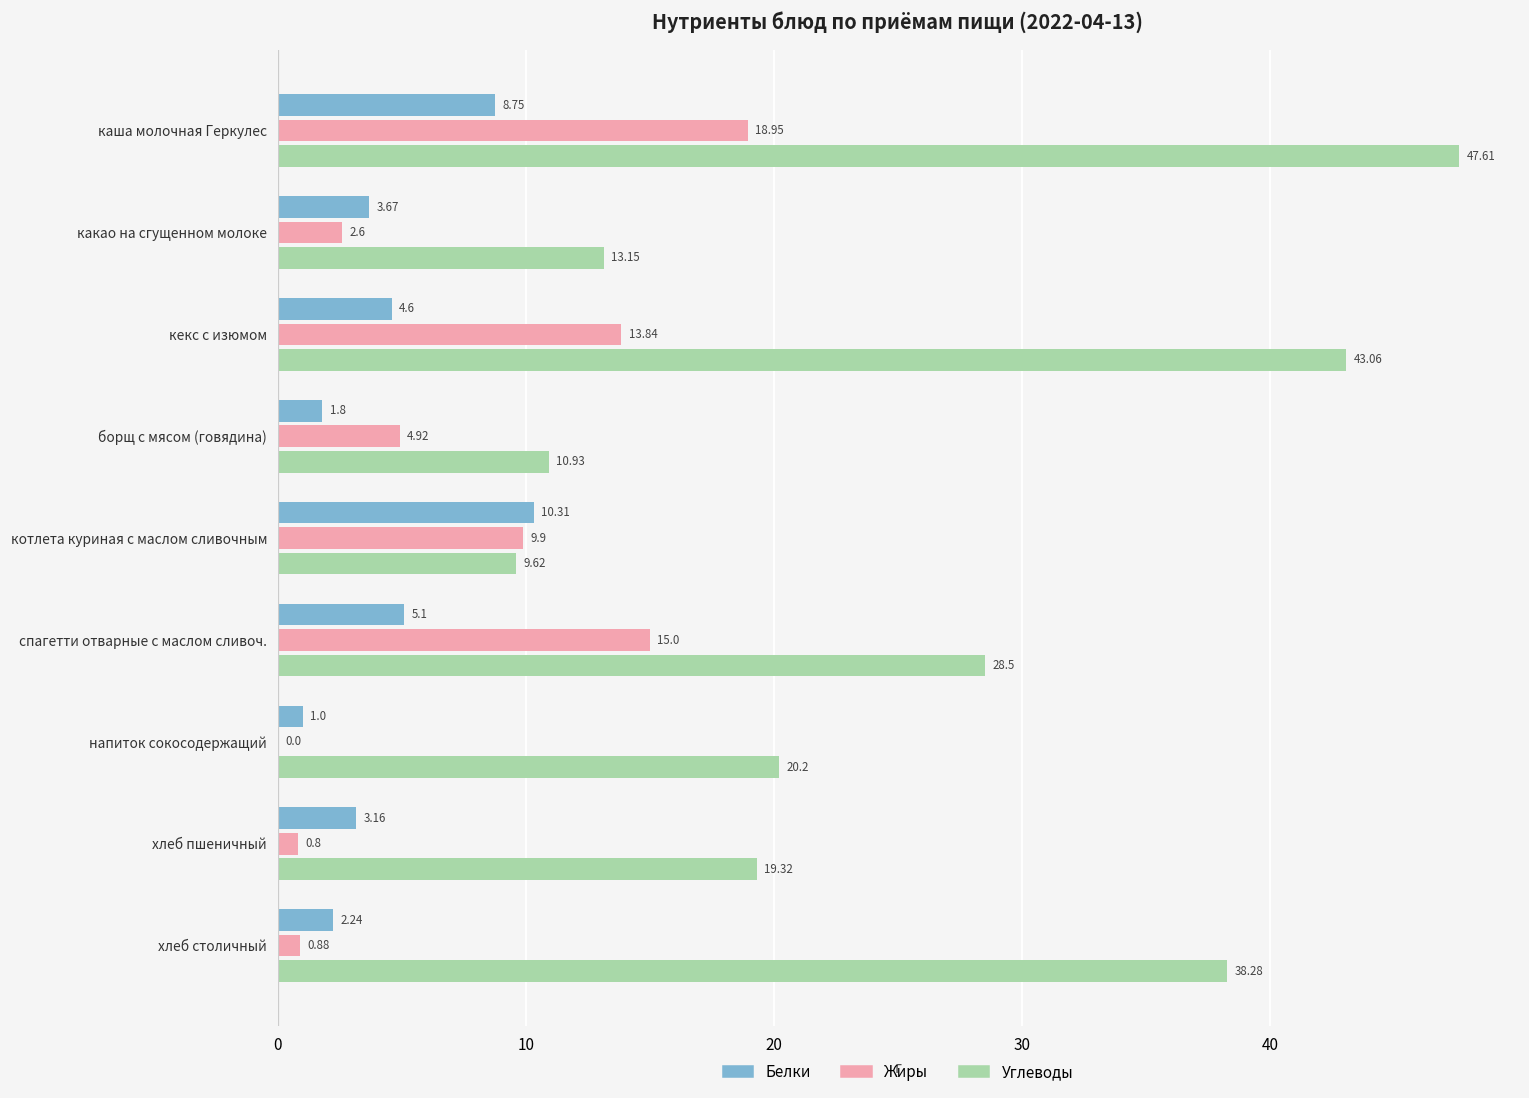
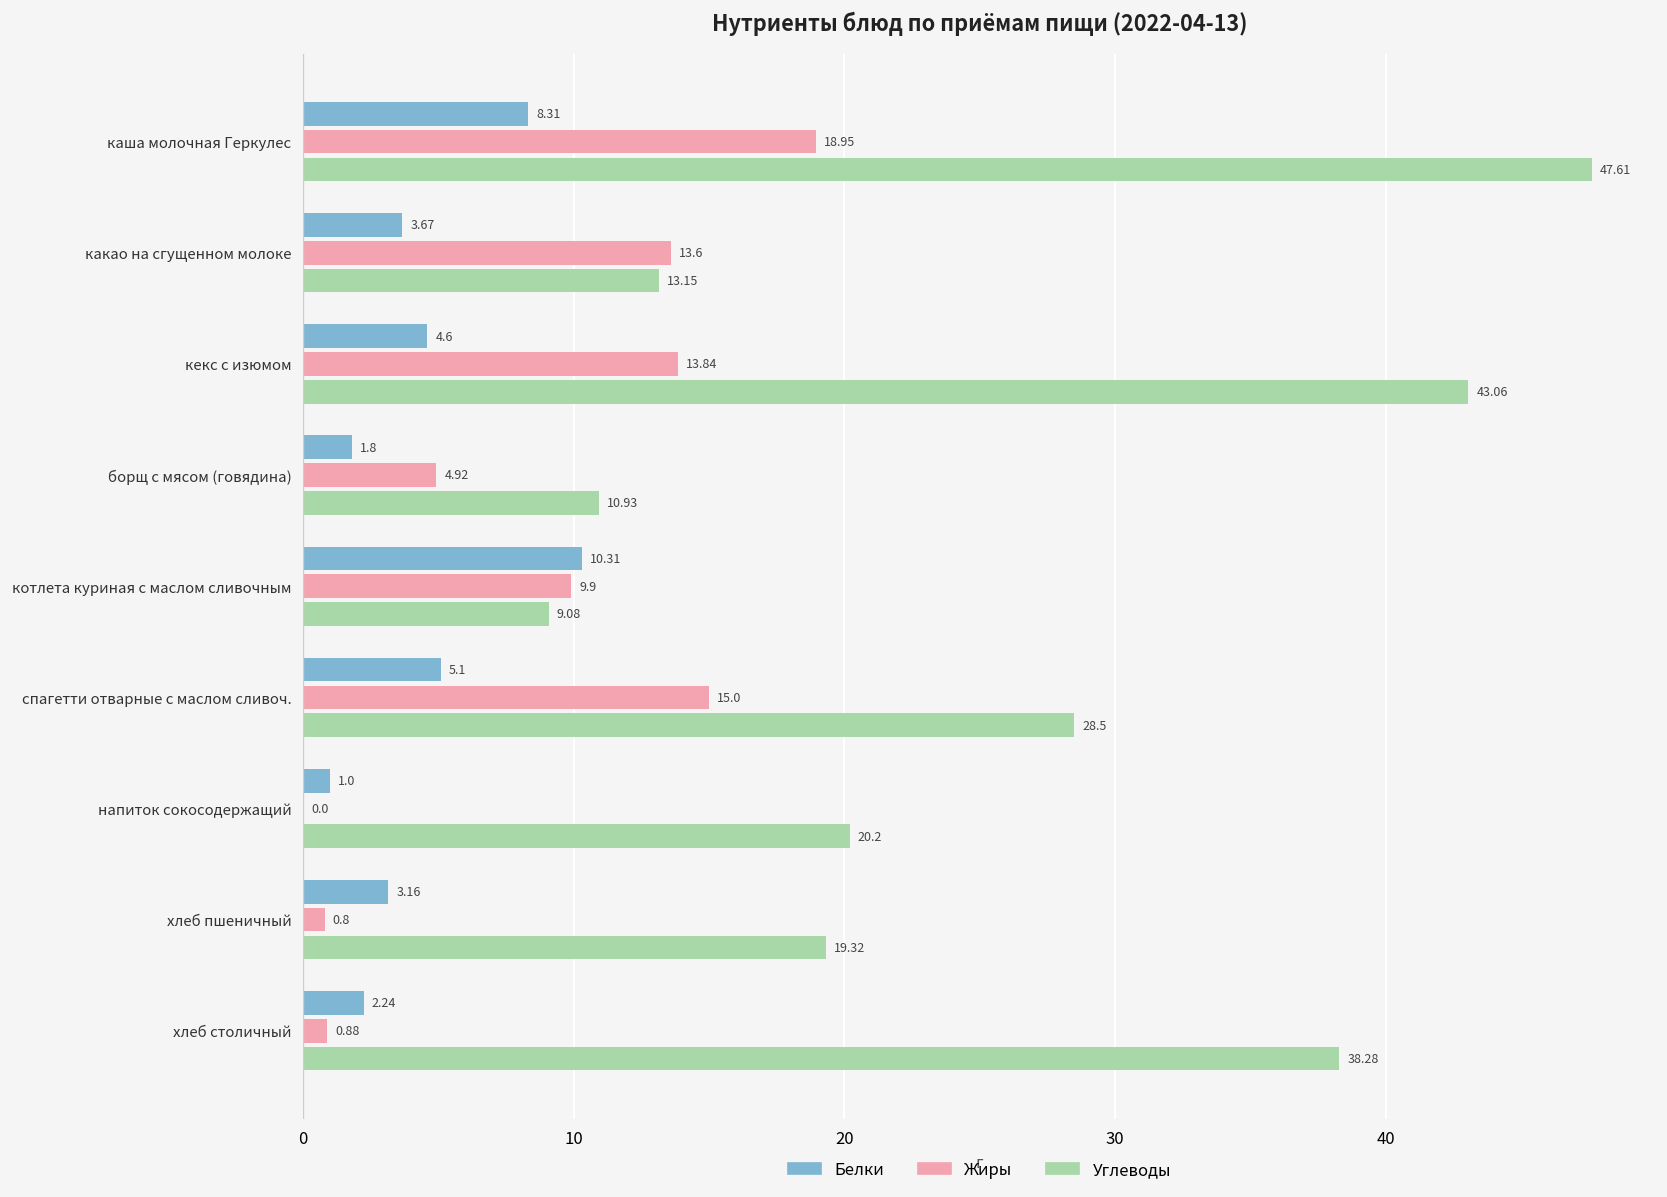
Белки, каша молочная Геркулес: 8.75 -> 8.31
Жиры, какао на сгущенном молоке: 2.6 -> 13.6
Углеводы, котлета куриная с маслом сливочным: 9.62 -> 9.08
